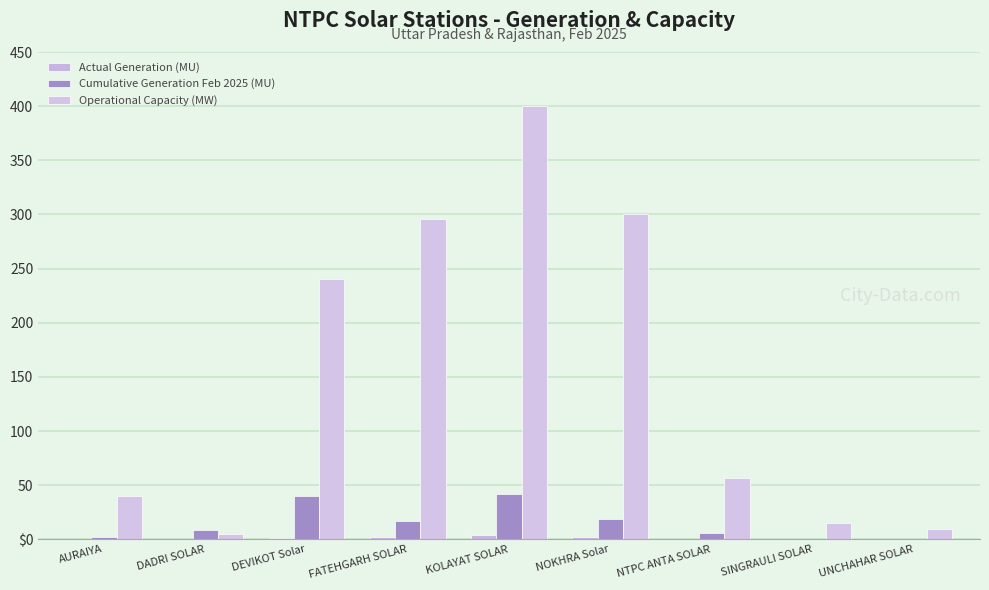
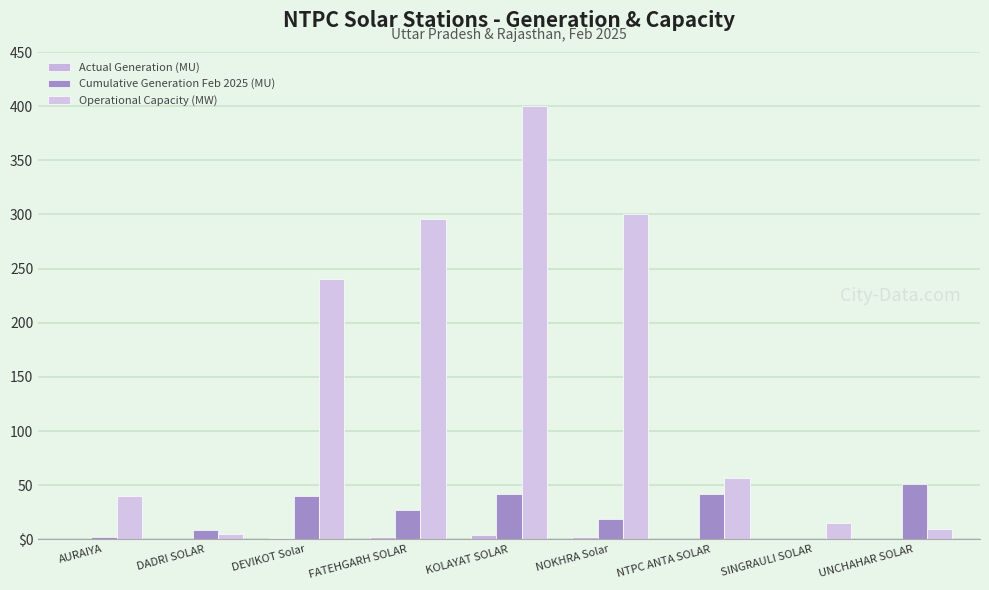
Cumulative Generation Feb 2025 (MU), FATEHGARH SOLAR: 17 -> 27
Cumulative Generation Feb 2025 (MU), NTPC ANTA SOLAR: 6 -> 42
Cumulative Generation Feb 2025 (MU), UNCHAHAR SOLAR: 0 -> 51
